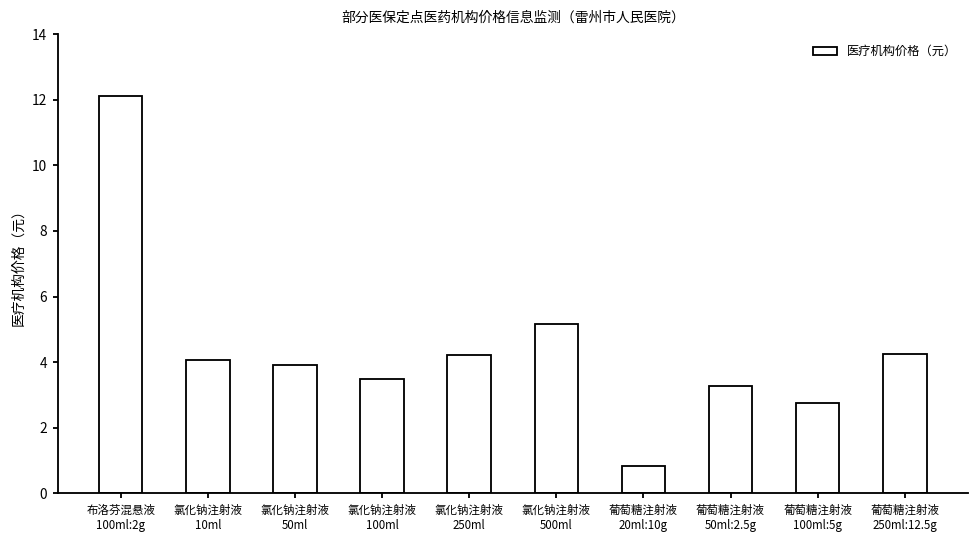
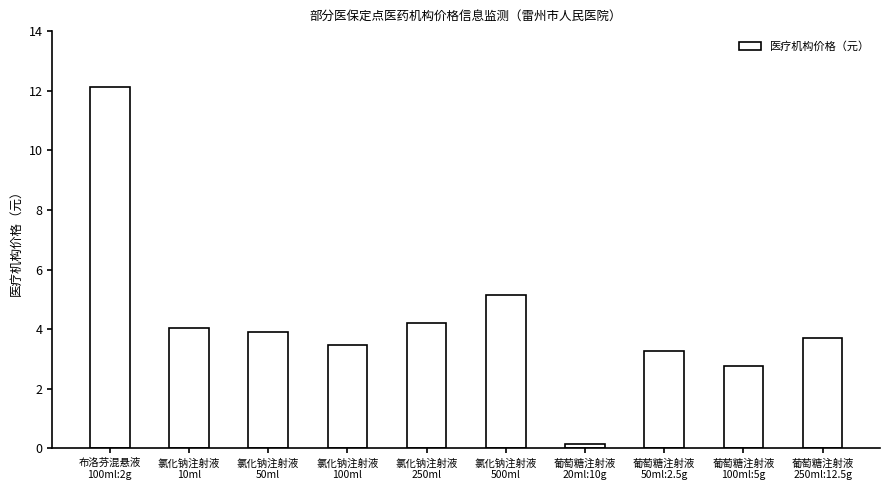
葡萄糖注射液 20ml:10g: 0.8 -> 0.2
葡萄糖注射液 250ml:12.5g: 4.3 -> 3.7
